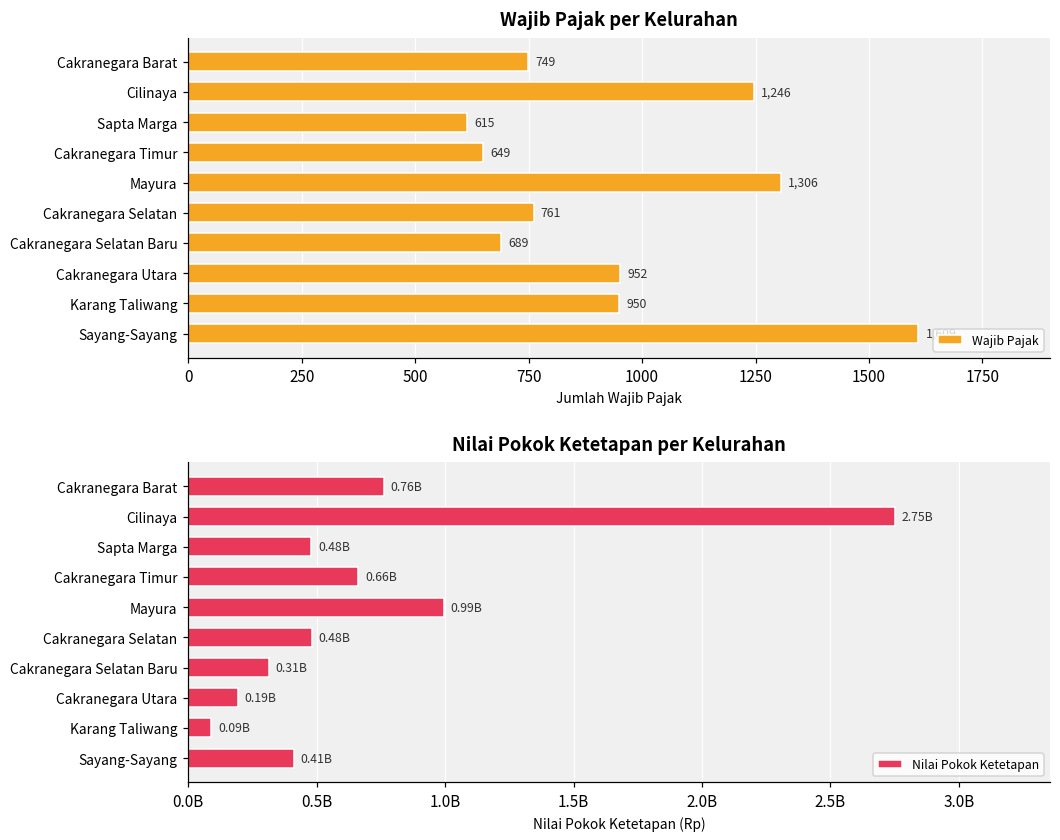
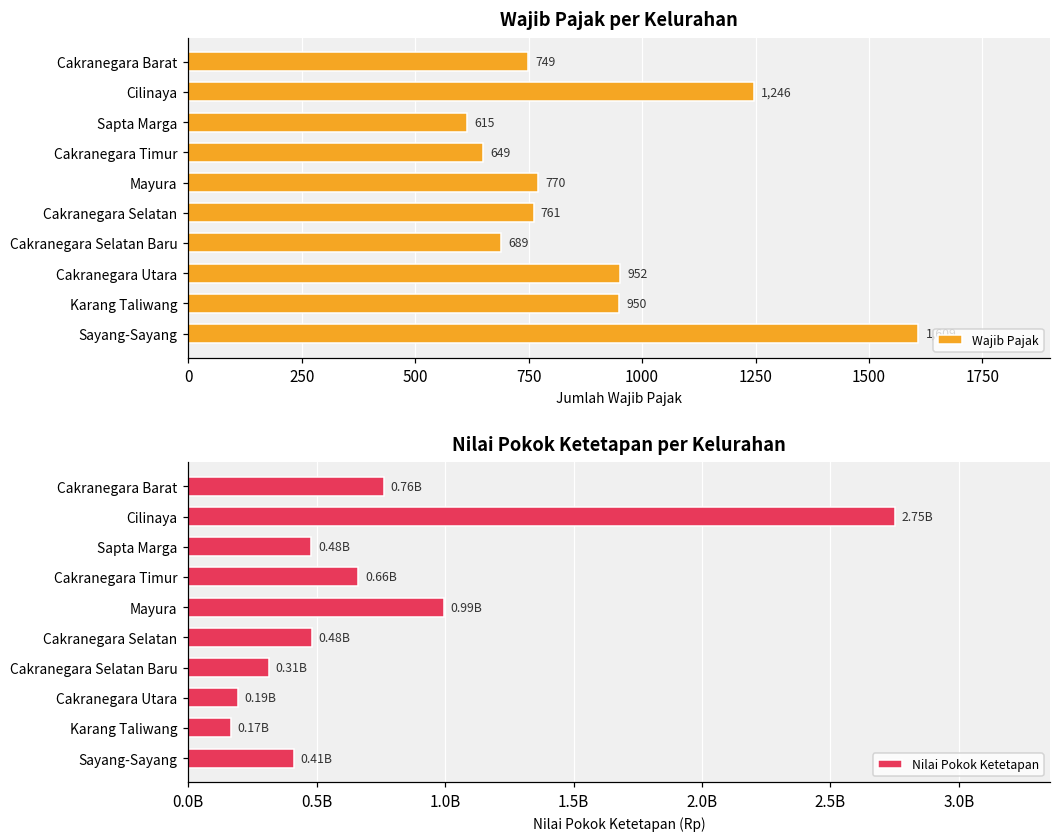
Wajib Pajak per Kelurahan, Mayura: 1,306 -> 770
Nilai Pokok Ketetapan per Kelurahan, Karang Taliwang: 0.09B -> 0.17B
